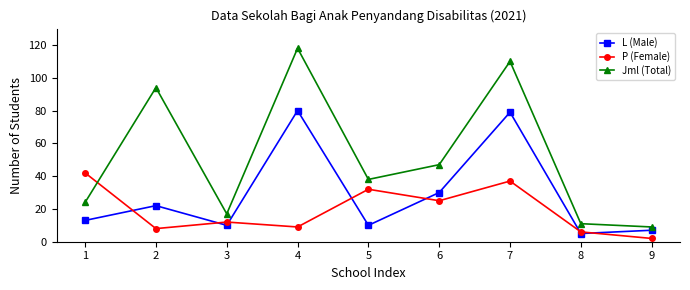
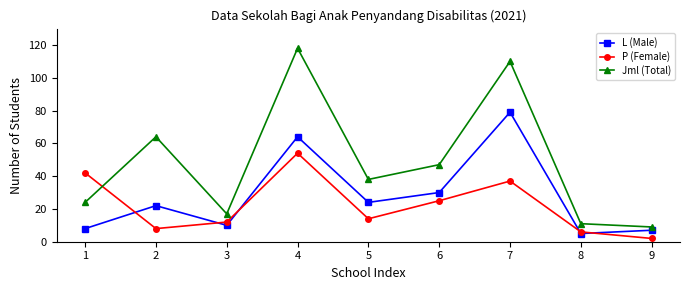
L (Male), 1: 13 -> 8
Jml (Total), 2: 94 -> 64
L (Male), 4: 80 -> 64
P (Female), 4: 9 -> 54
L (Male), 5: 10 -> 24
P (Female), 5: 32 -> 14
